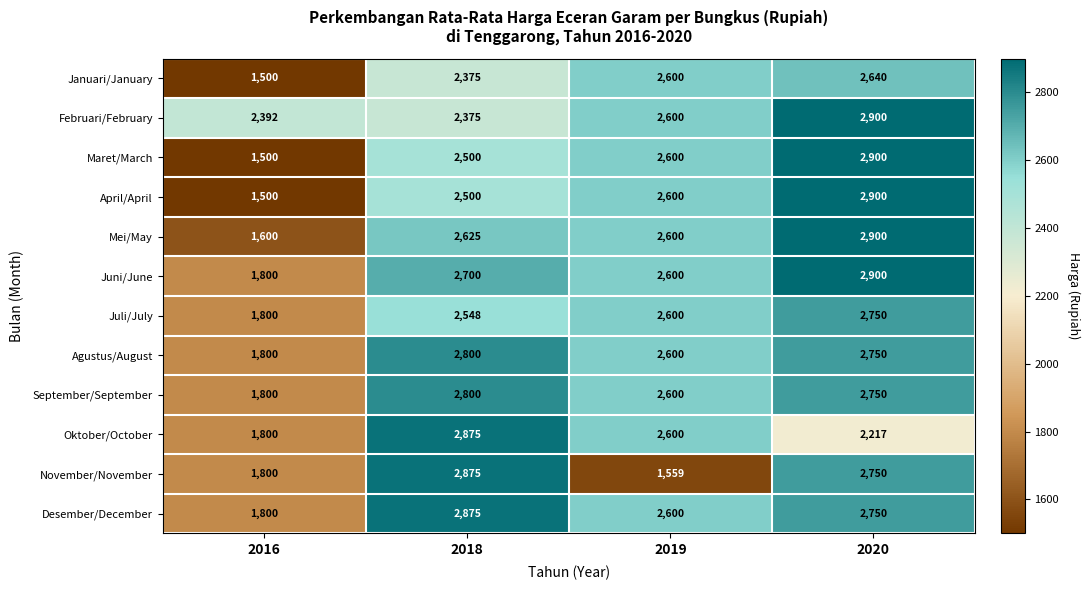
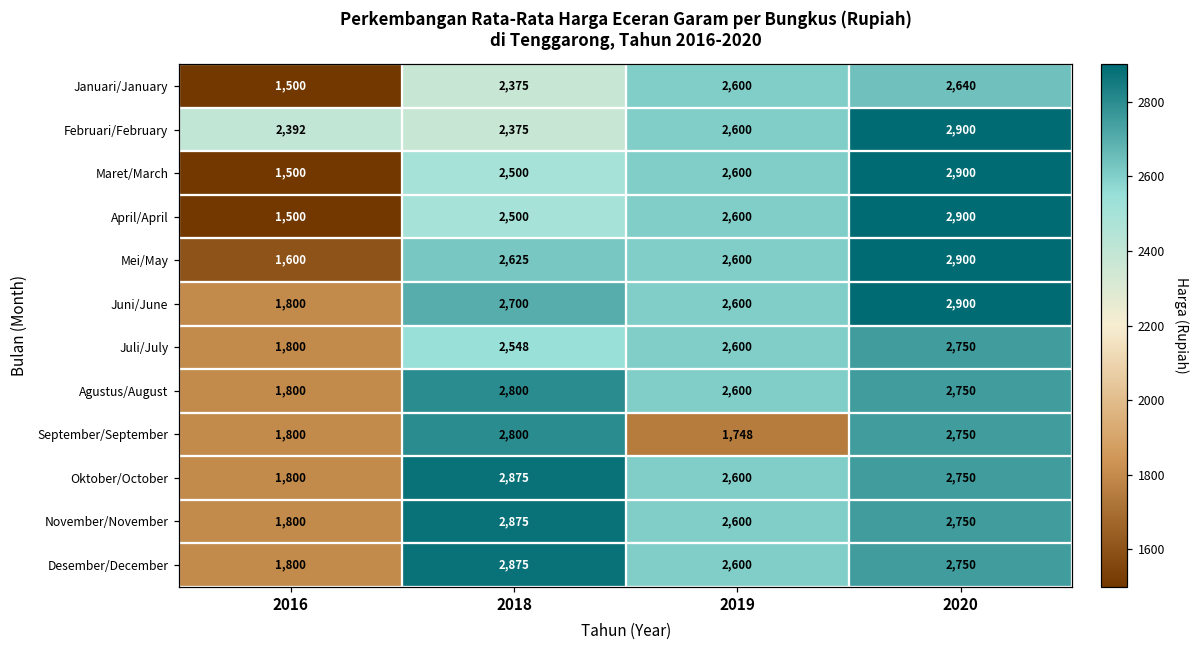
September/September, 2019: 2,600 -> 1,748
Oktober/October, 2020: 2,217 -> 2,750
November/November, 2019: 1,559 -> 2,600
